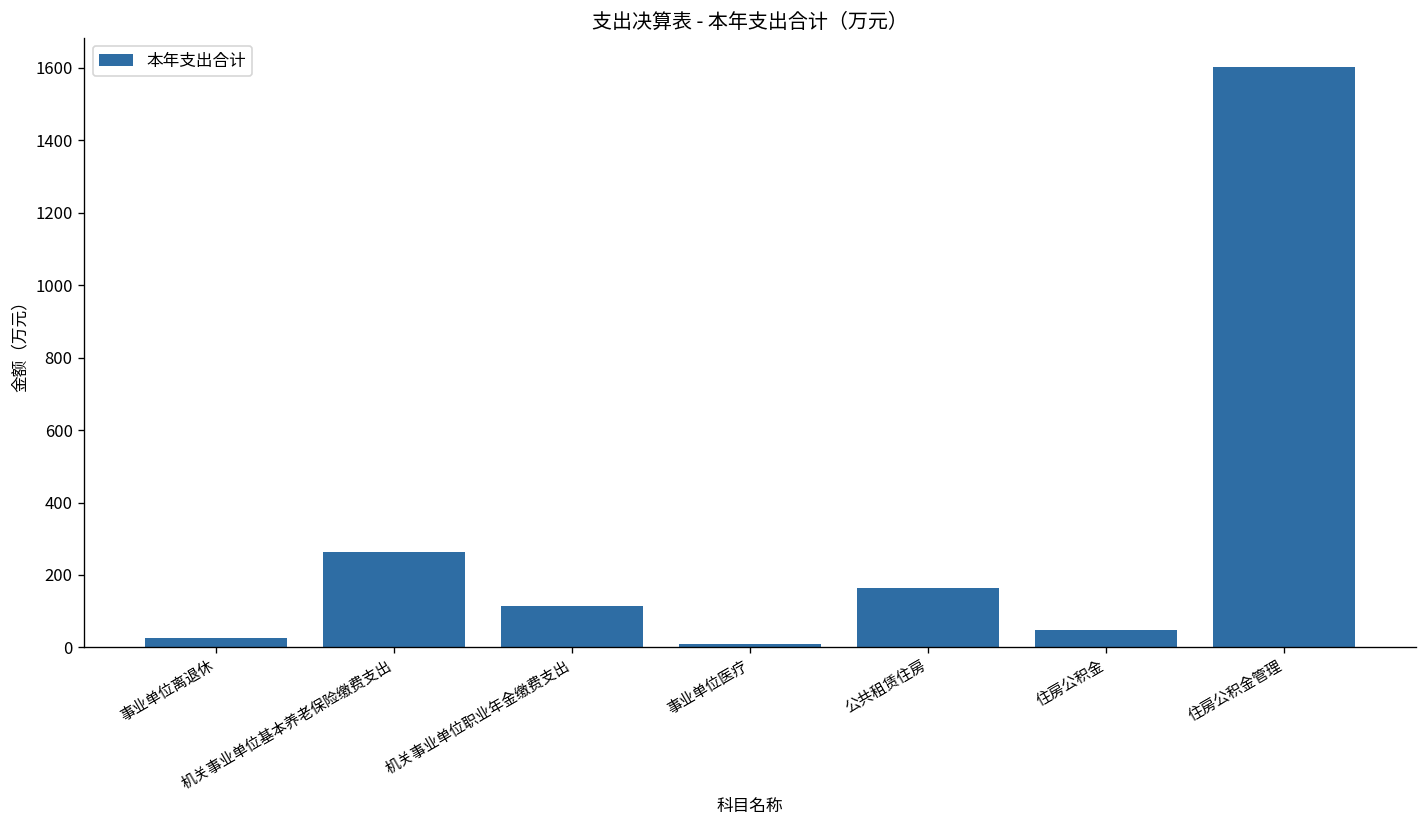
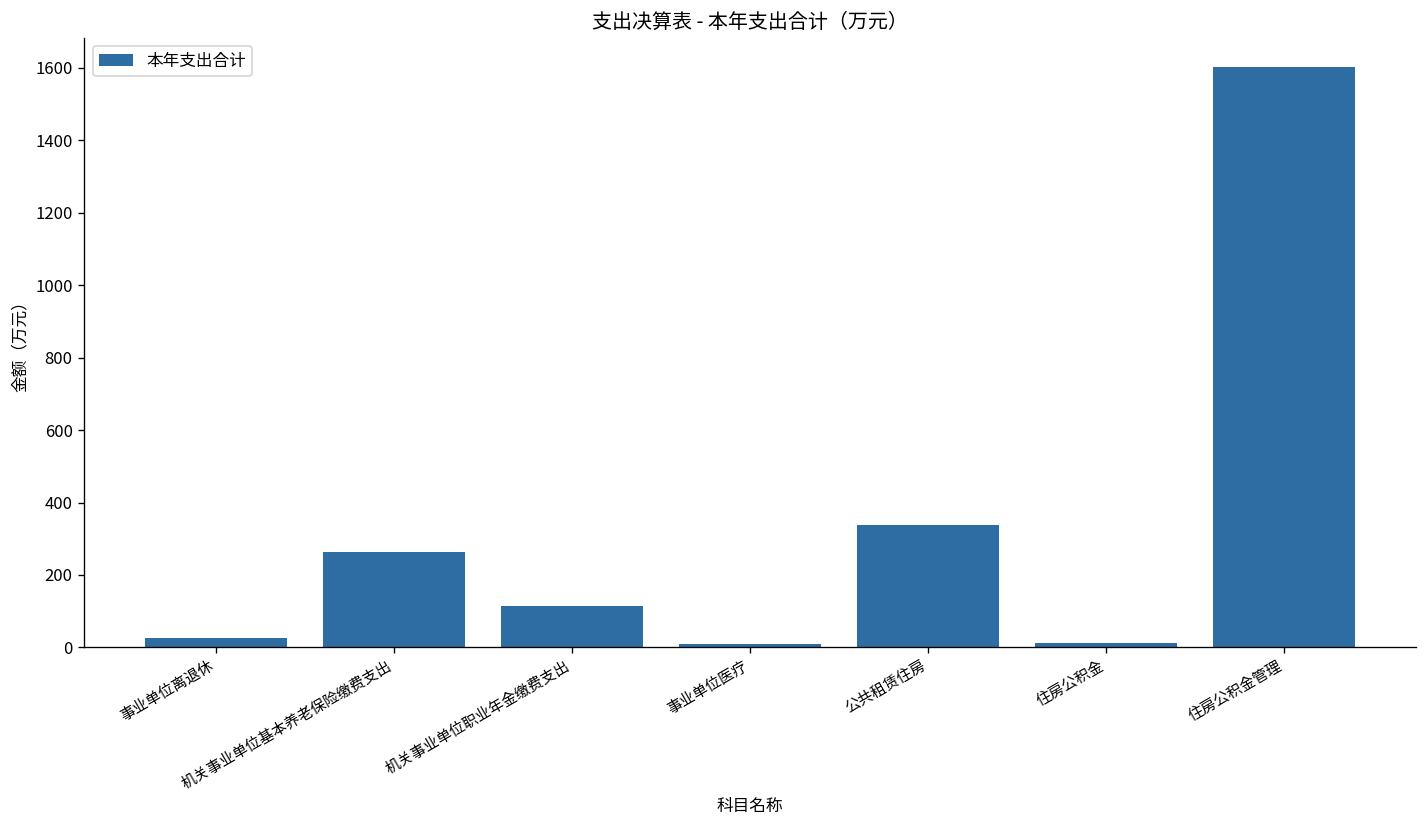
公共租赁住房: 160 -> 340
住房公积金: 50 -> 10
